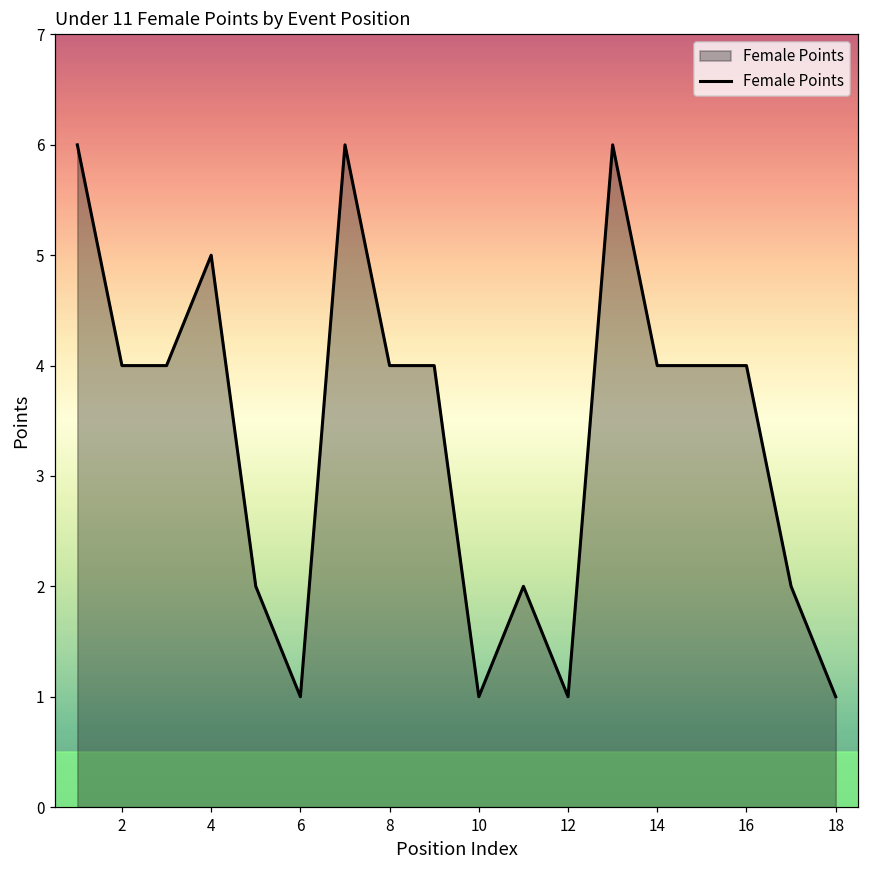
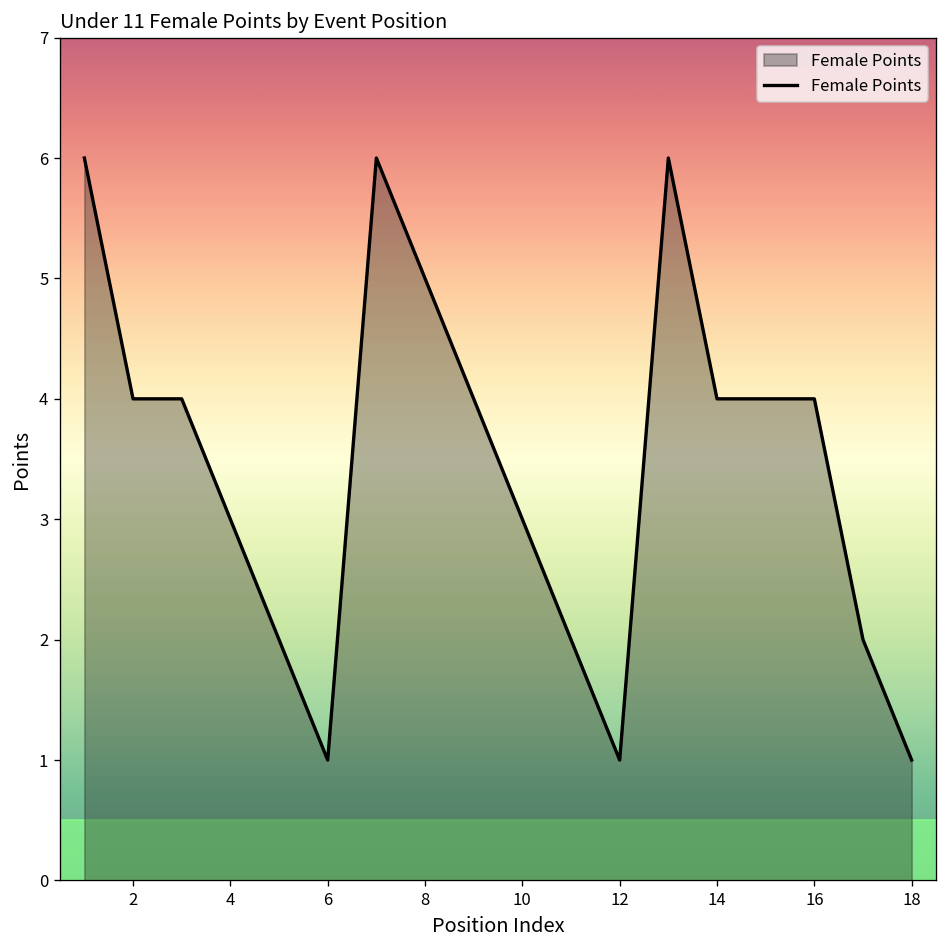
4: 5 -> 3
8: 4 -> 5
10: 1 -> 3
